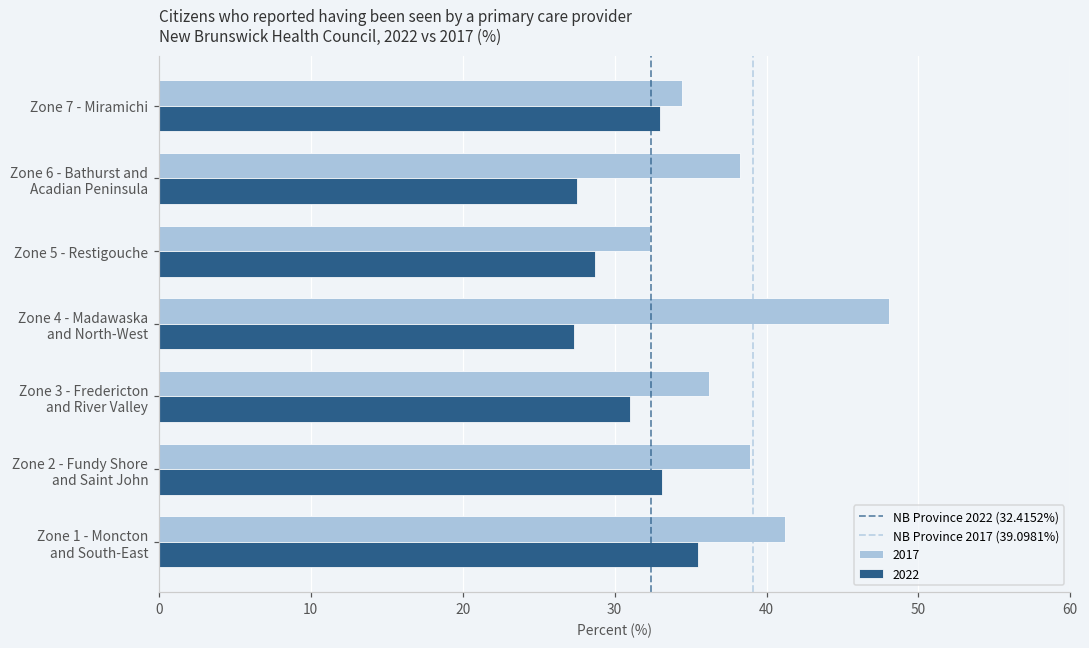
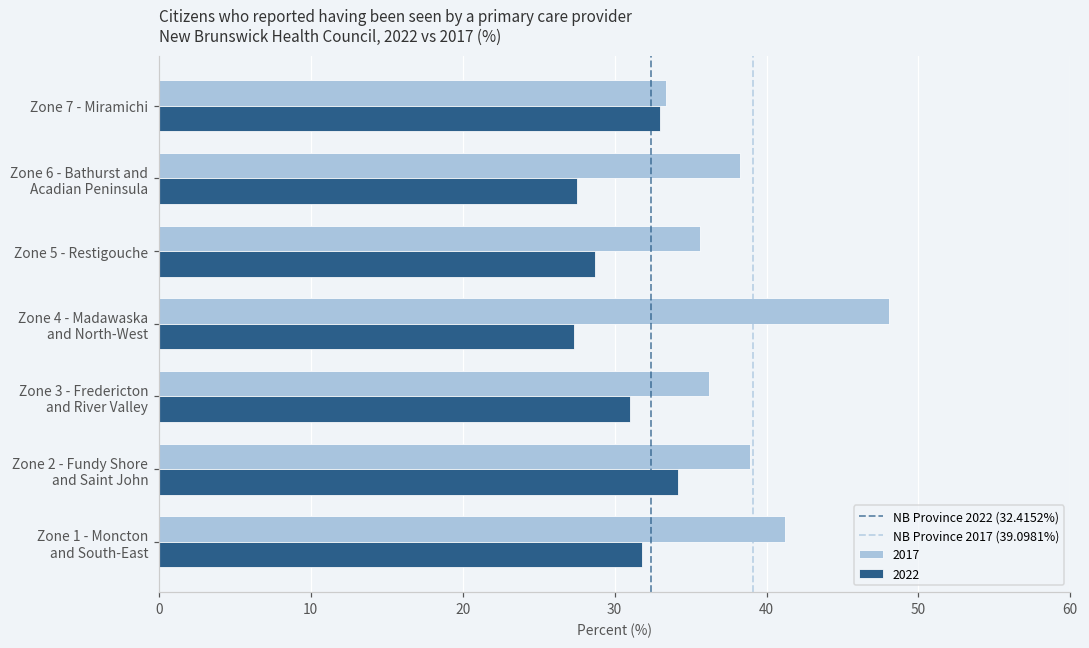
2017, Zone 7 - Miramichi: 34.4 -> 33.4
2017, Zone 5 - Restigouche: 32.3 -> 35.6
2022, Zone 2 - Fundy Shore and Saint John: 33.2 -> 34.2
2022, Zone 1 - Moncton and South-East: 35.5 -> 31.8
